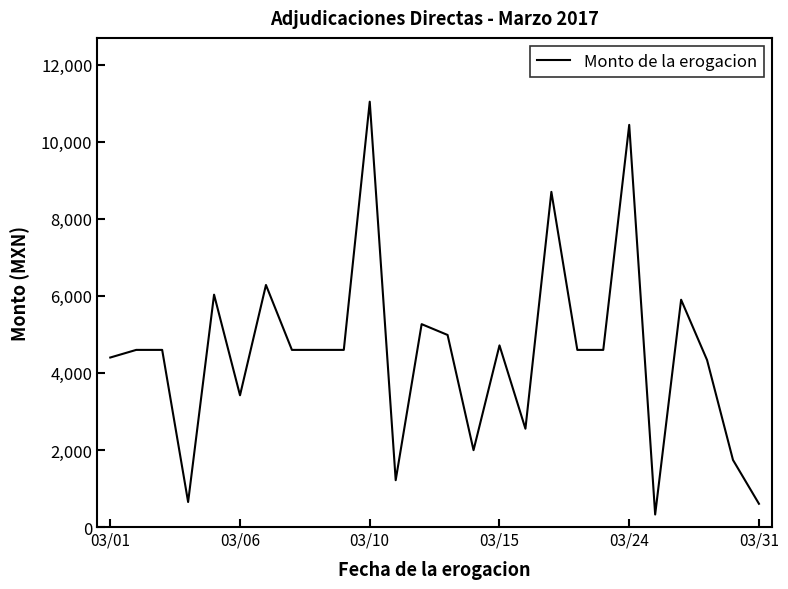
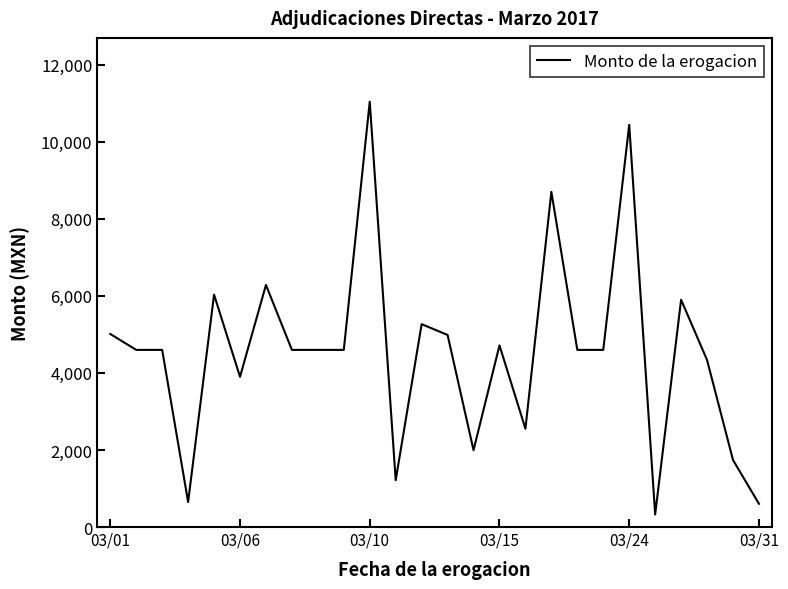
03/01: 4,400 -> 5,000
03/06: 3,400 -> 3,900
